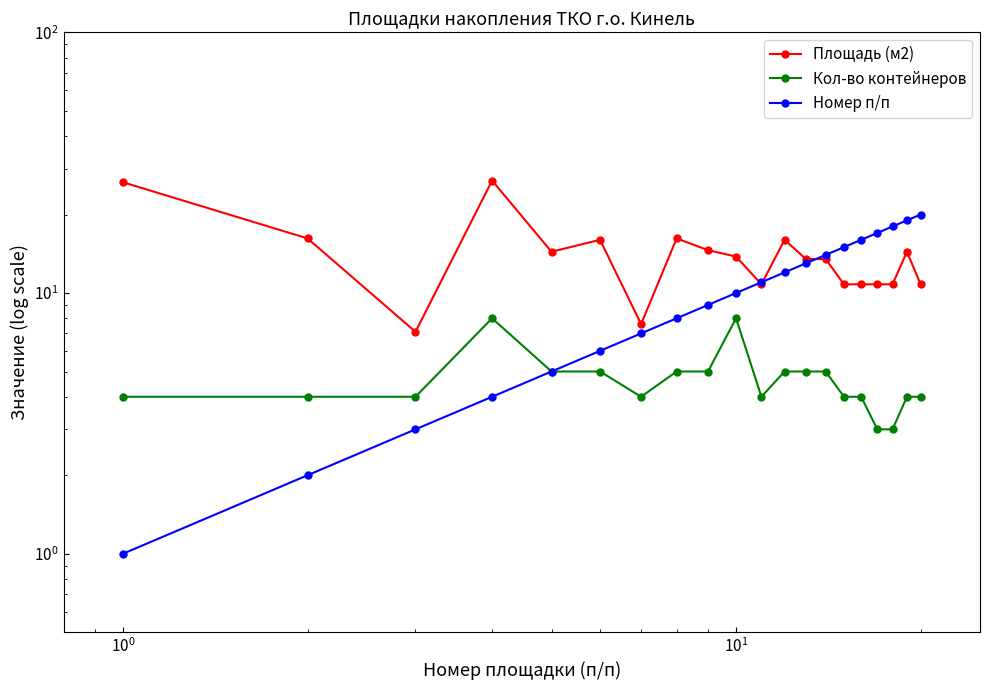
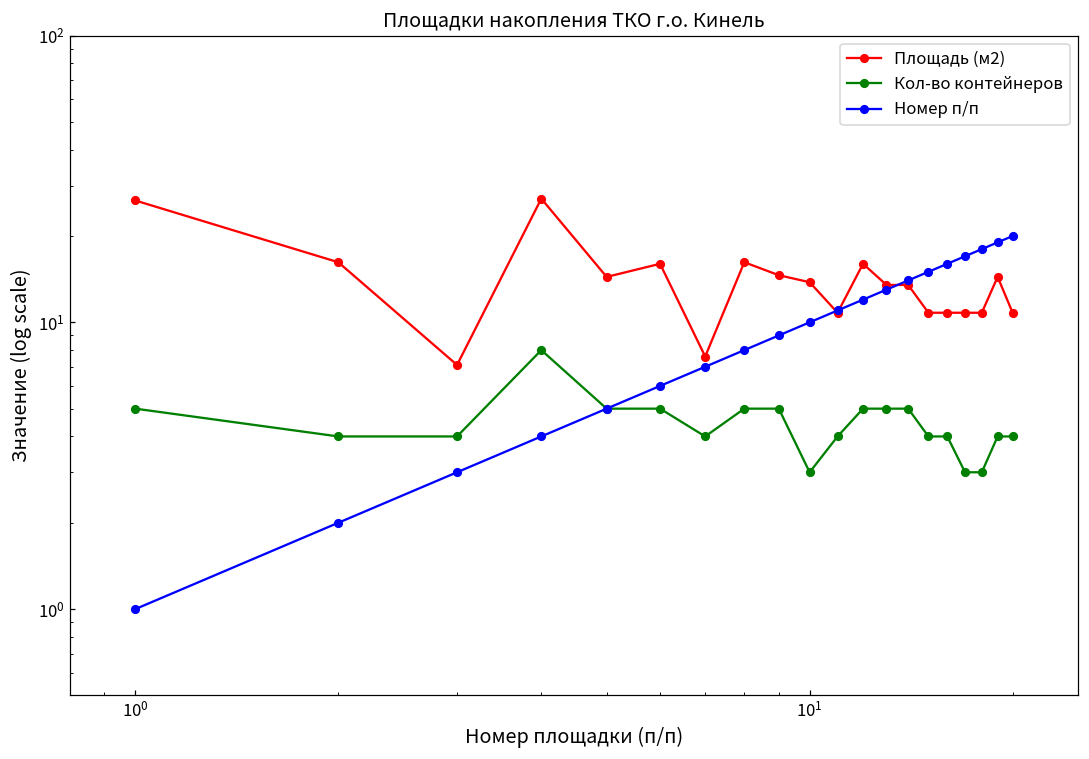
Кол-во контейнеров, 10^0: 4 -> 5
Кол-во контейнеров, 10^1: 8 -> 3
